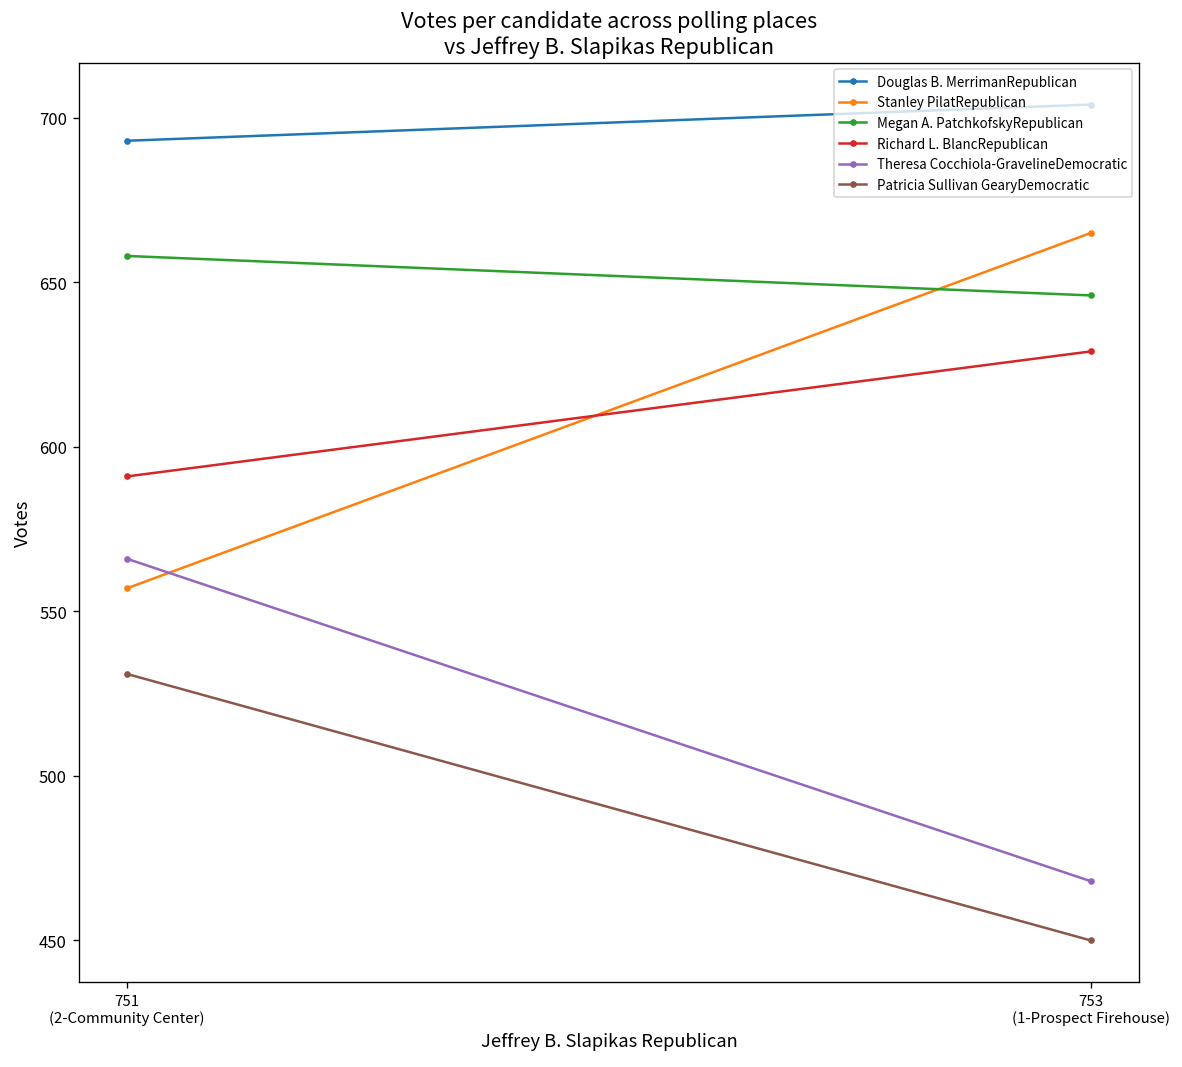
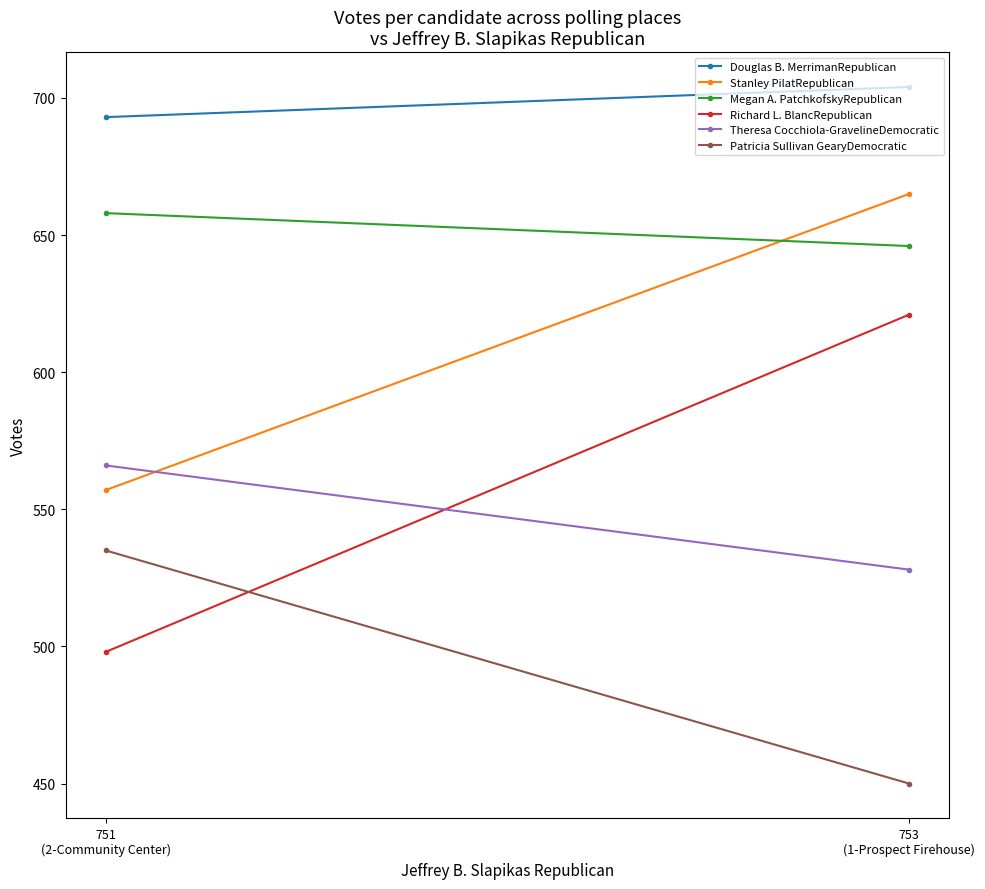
Richard L. BlancRepublican, 751 (2-Community Center): 591 -> 498
Patricia Sullivan GearyDemocratic, 751 (2-Community Center): 531 -> 535
Richard L. BlancRepublican, 753 (1-Prospect Firehouse): 629 -> 621
Theresa Cocchiola-GravelineDemocratic, 753 (1-Prospect Firehouse): 468 -> 528
